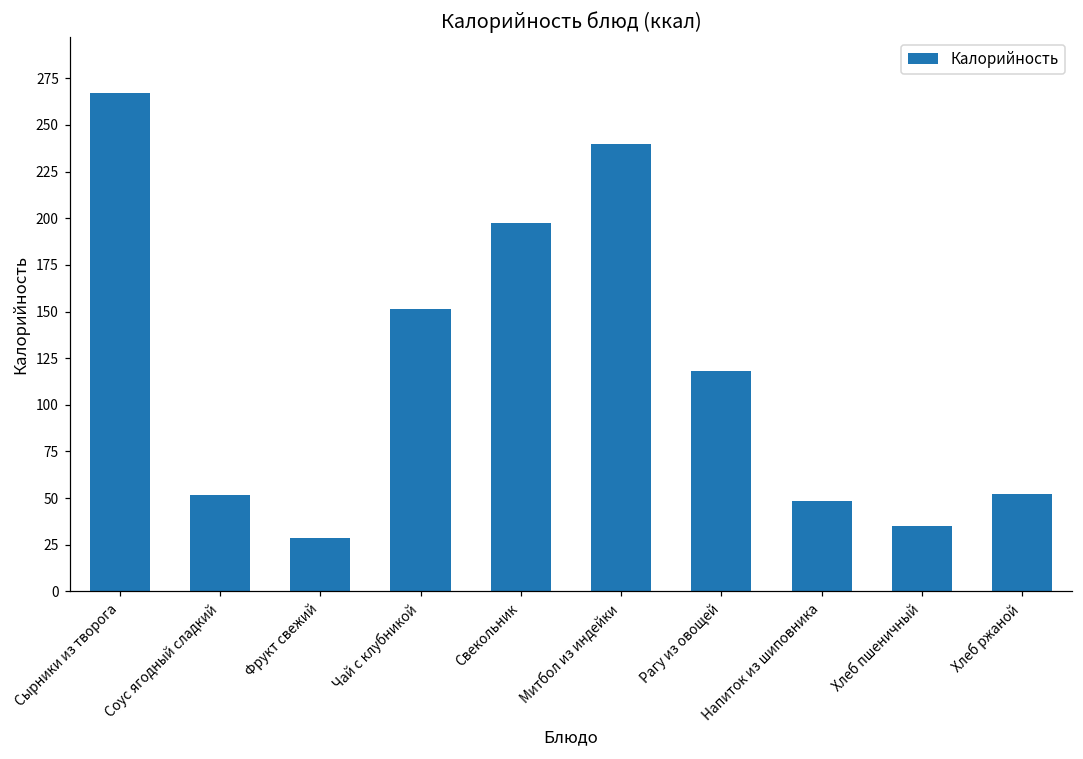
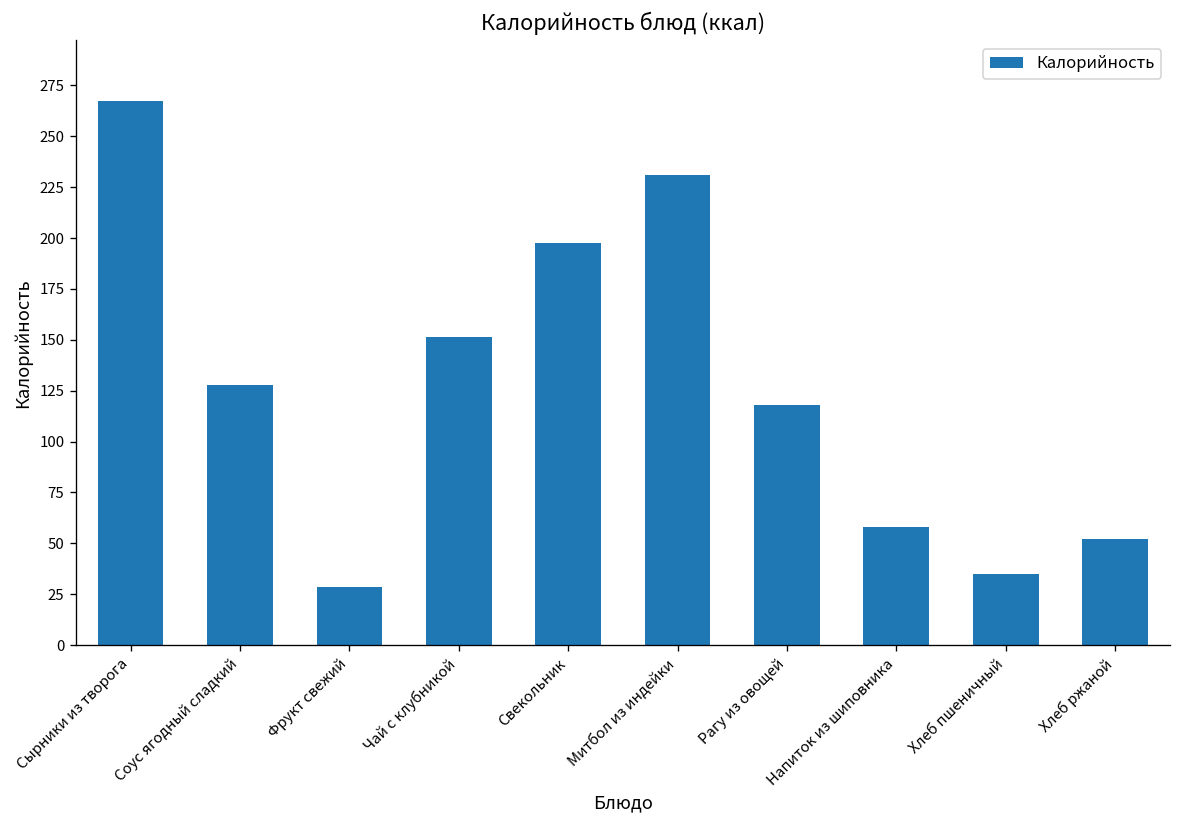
Соус ягодный сладкий: 52 -> 128
Митбол из индейки: 240 -> 231
Напиток из шиповника: 48 -> 58
